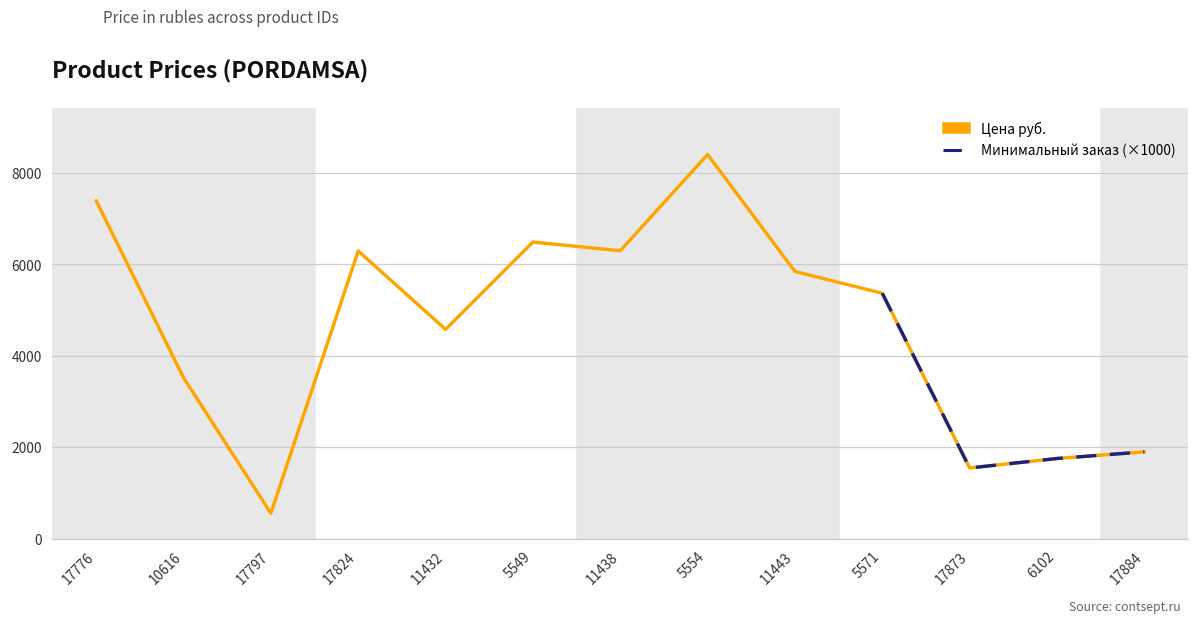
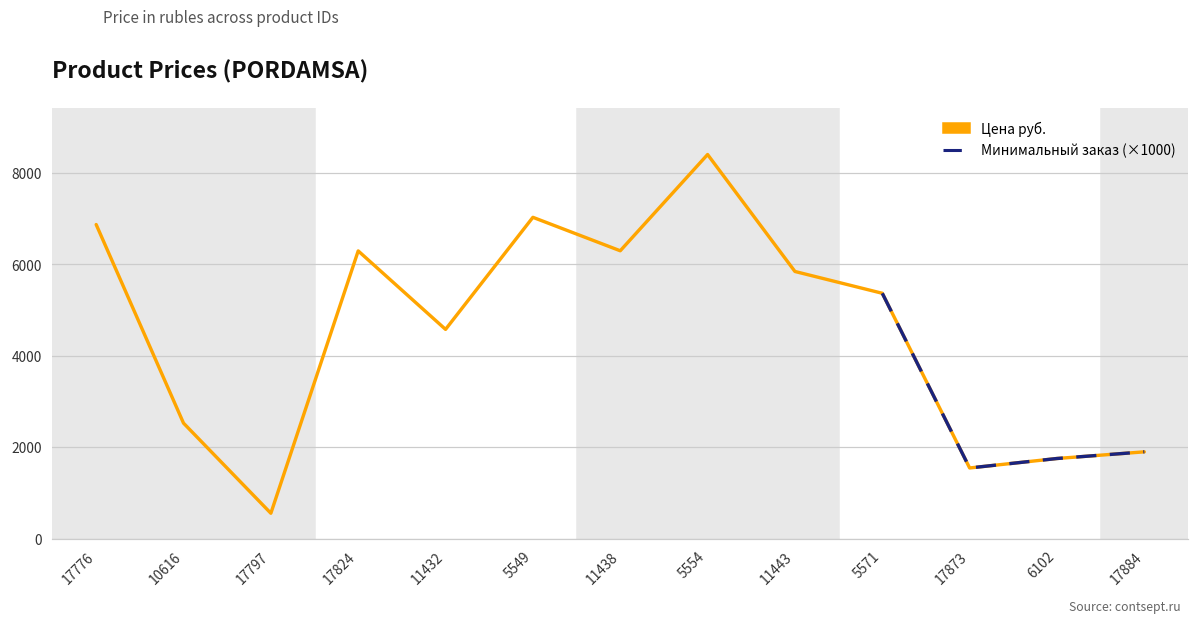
Цена руб., 17776: 7400 -> 6900
Цена руб., 10616: 3500 -> 2500
Цена руб., 5549: 6500 -> 7000
